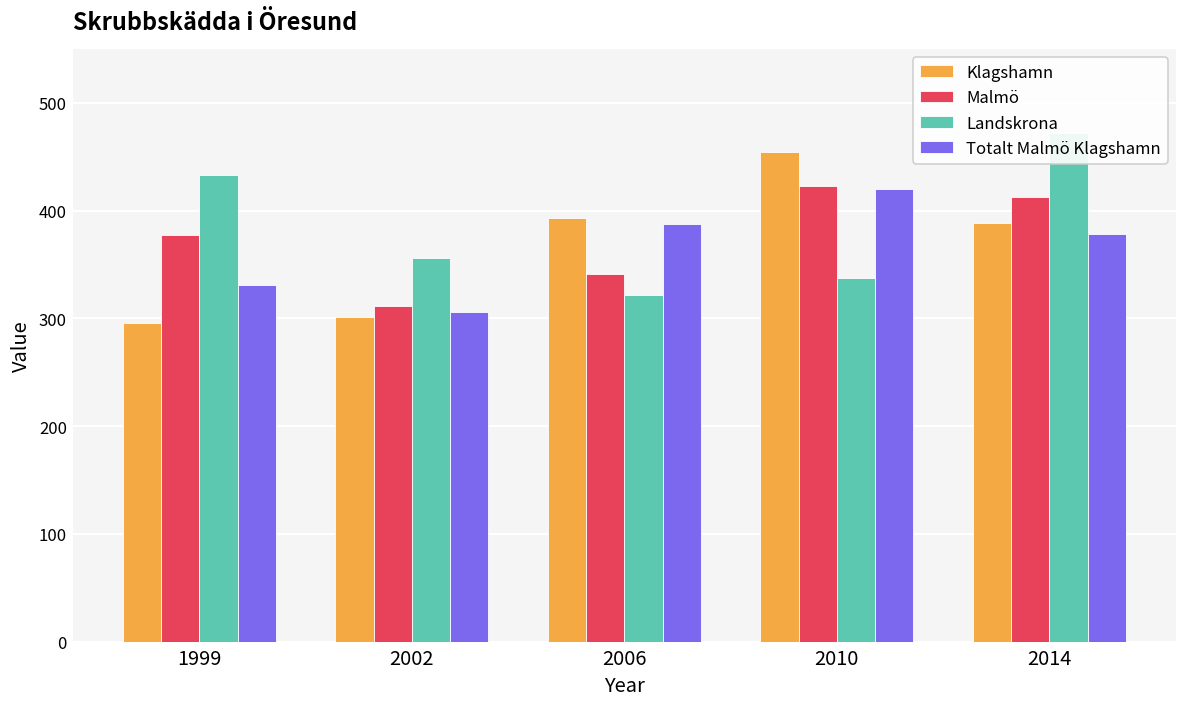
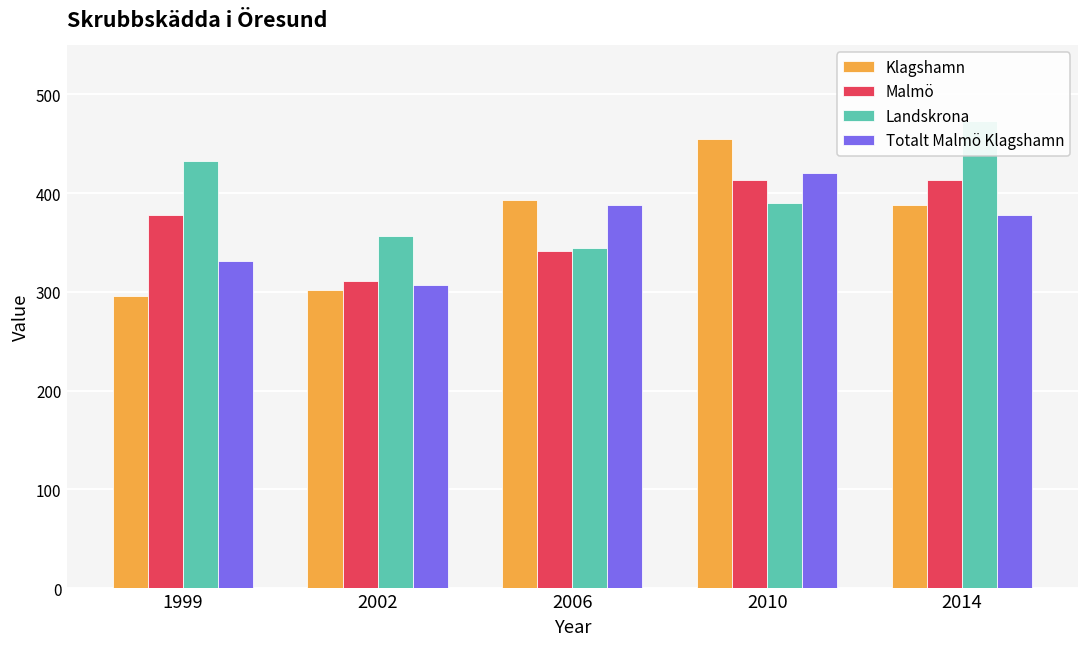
Landskrona, 2006: 320 -> 340
Malmö, 2010: 420 -> 410
Landskrona, 2010: 340 -> 390
